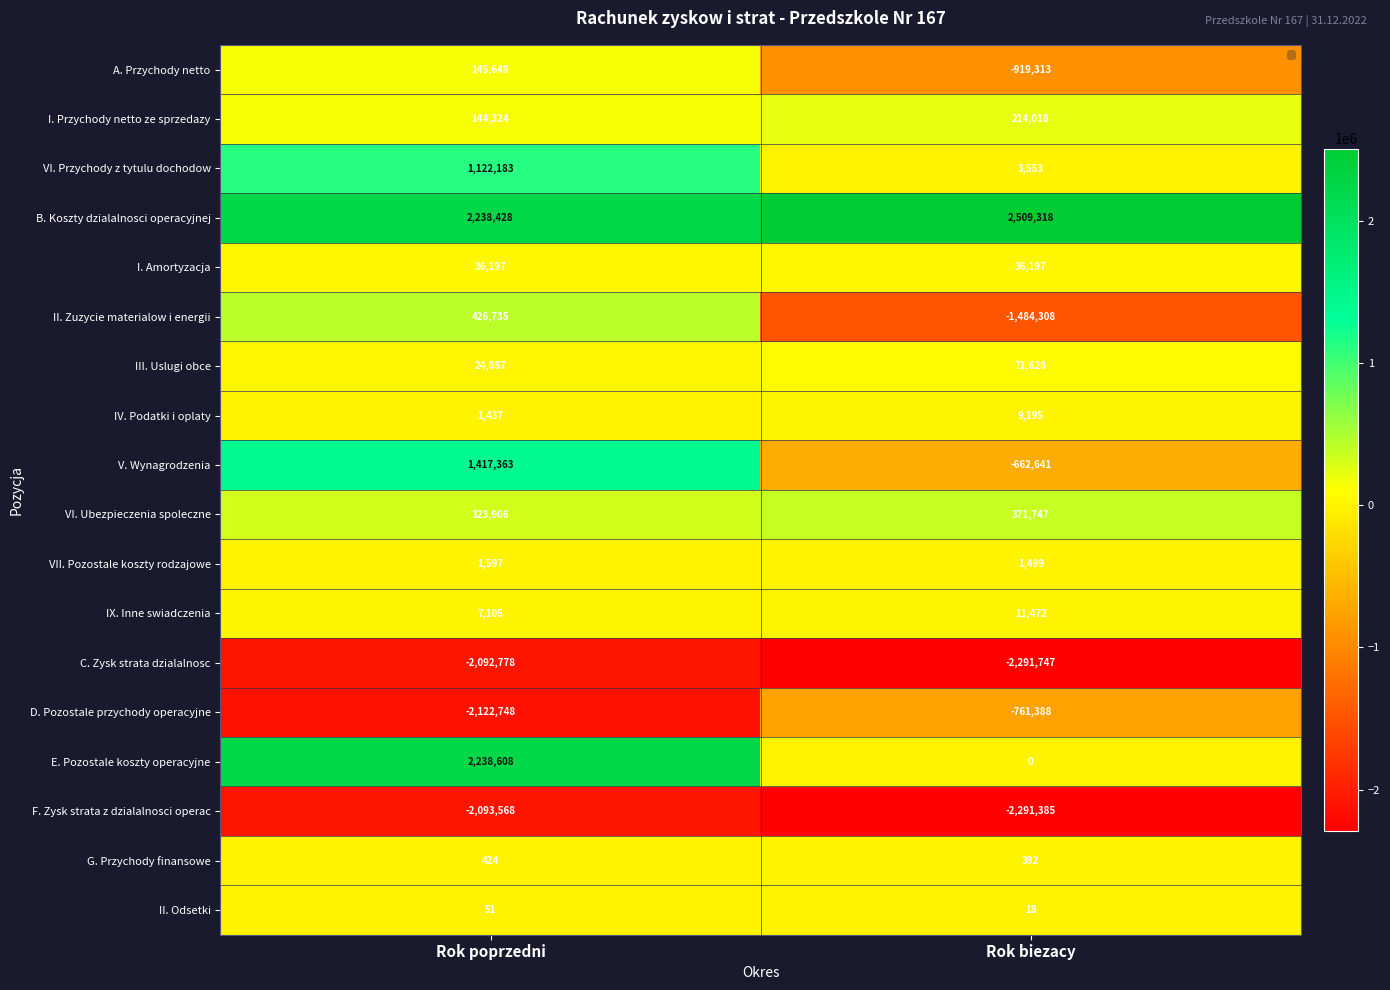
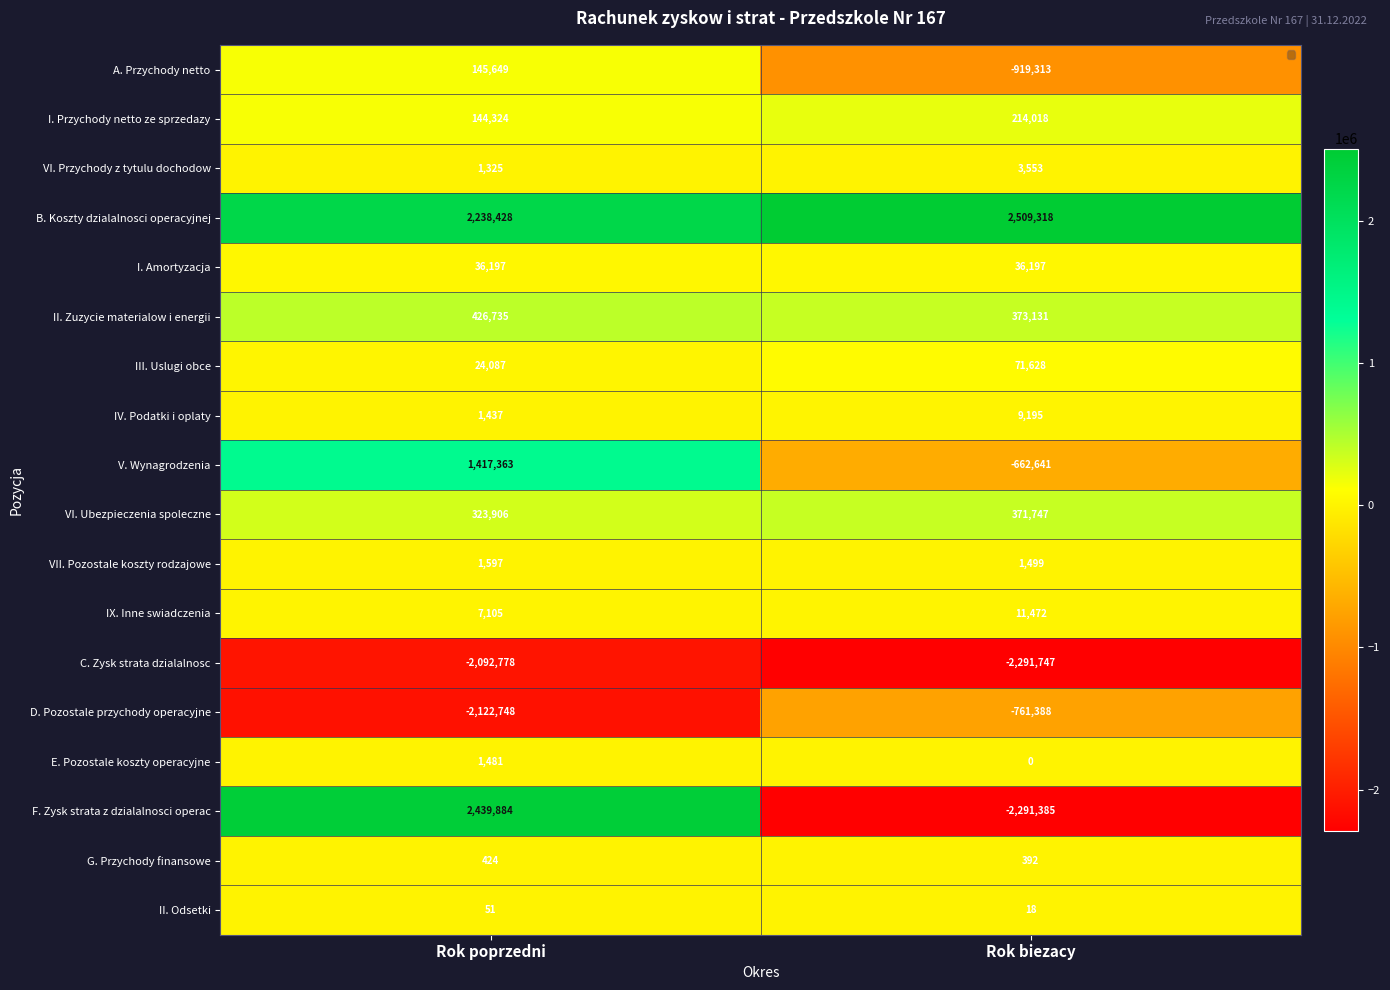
VI. Przychody z tytulu dochodow, Rok poprzedni: 1,122,183 -> 1,325
II. Zuzycie materialow i energii, Rok biezacy: -1,484,308 -> 373,131
E. Pozostale koszty operacyjne, Rok poprzedni: 2,238,608 -> 1,481
F. Zysk strata z dzialalnosci operac, Rok poprzedni: -2,093,568 -> 2,439,884
